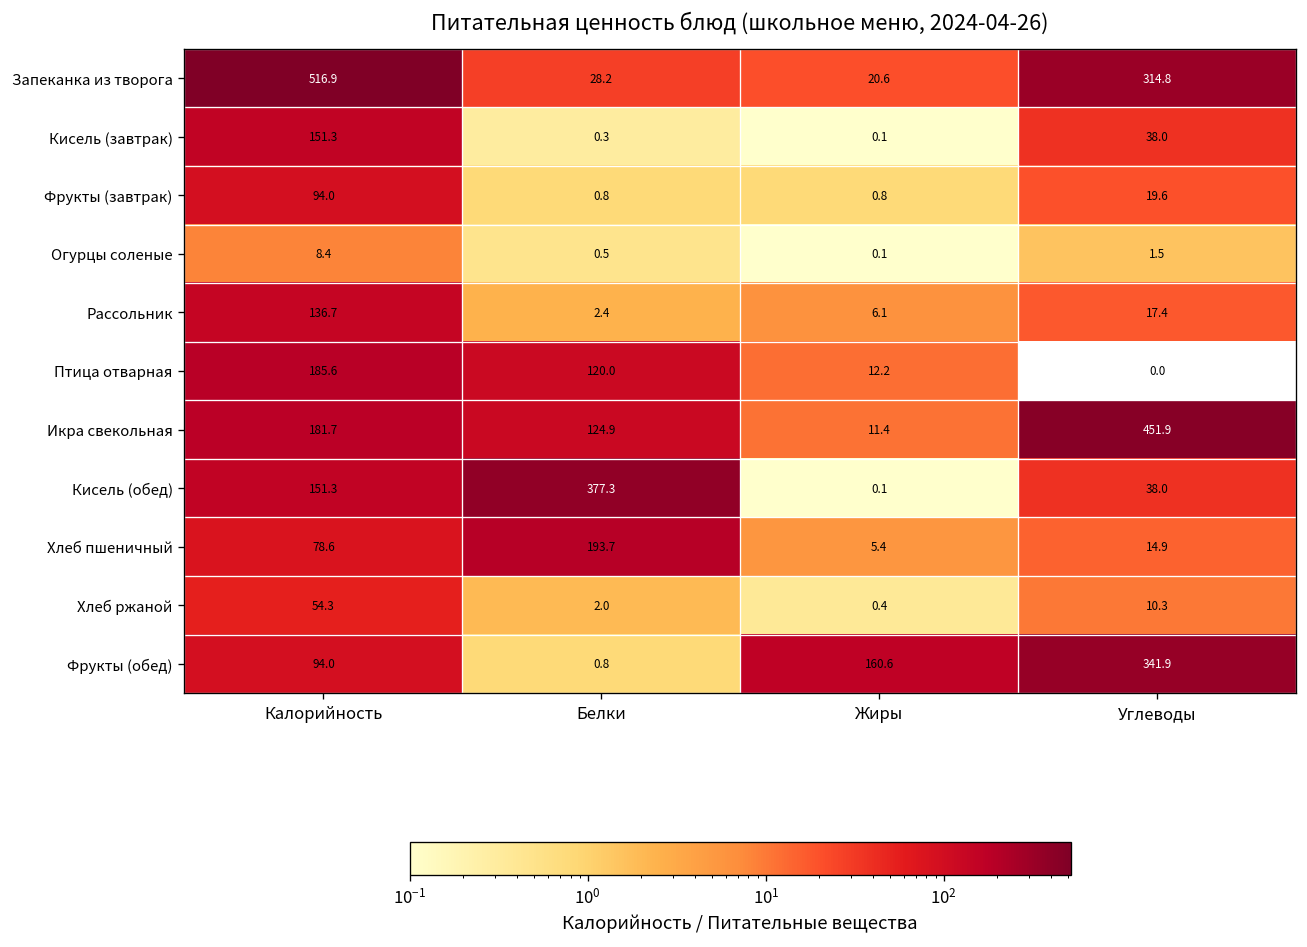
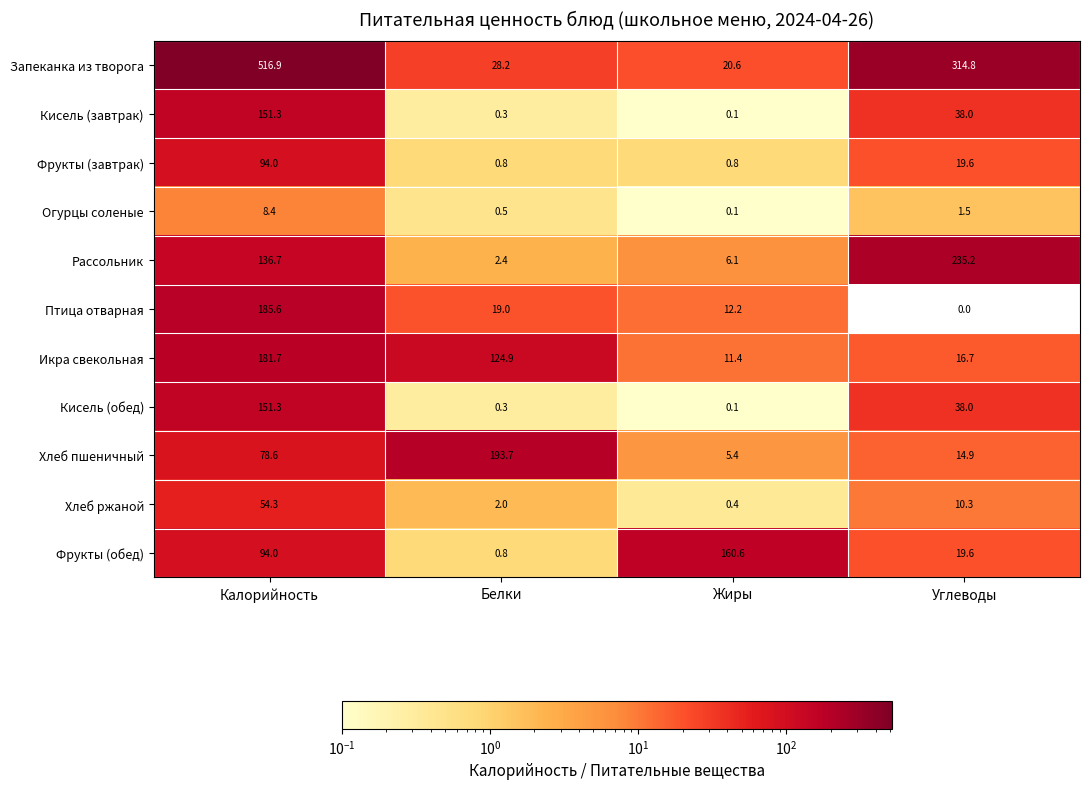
Рассольник, Углеводы: 17.4 -> 235.2
Птица отварная, Белки: 120.0 -> 19.0
Икра свекольная, Углеводы: 451.9 -> 16.7
Кисель (обед), Белки: 377.3 -> 0.3
Фрукты (обед), Углеводы: 341.9 -> 19.6
